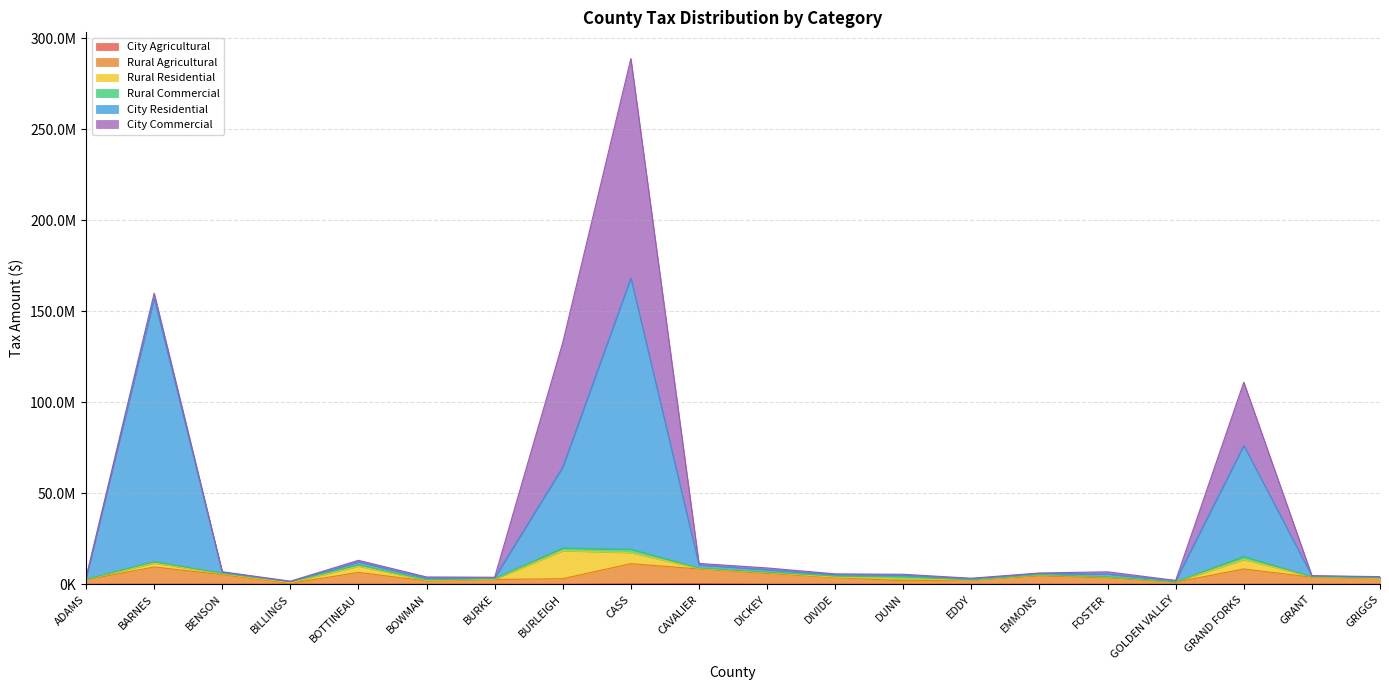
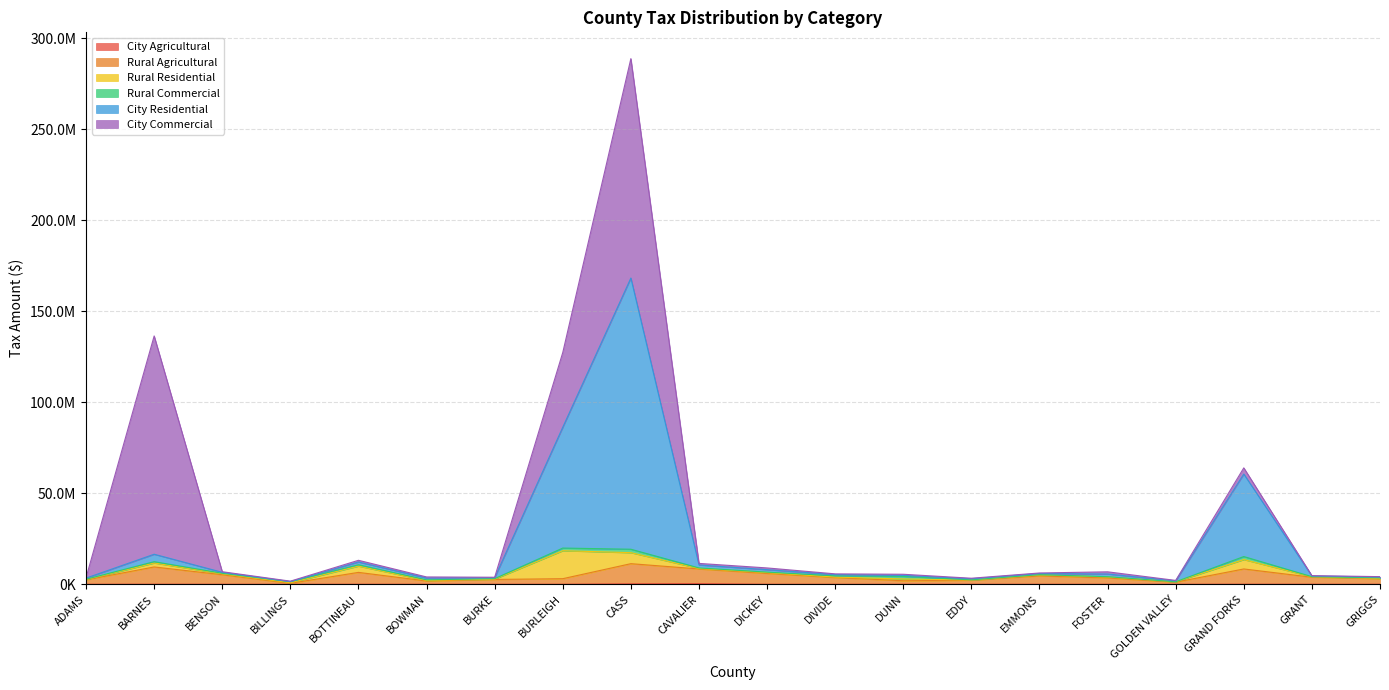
City Residential, BARNES: 145000000 -> 4000000
City Commercial, BARNES: 3000000 -> 120000000
City Residential, BURLEIGH: 45000000 -> 66000000
City Commercial, BURLEIGH: 68000000 -> 41000000
City Residential, GRAND FORKS: 61000000 -> 45000000
City Commercial, GRAND FORKS: 35000000 -> 3000000
